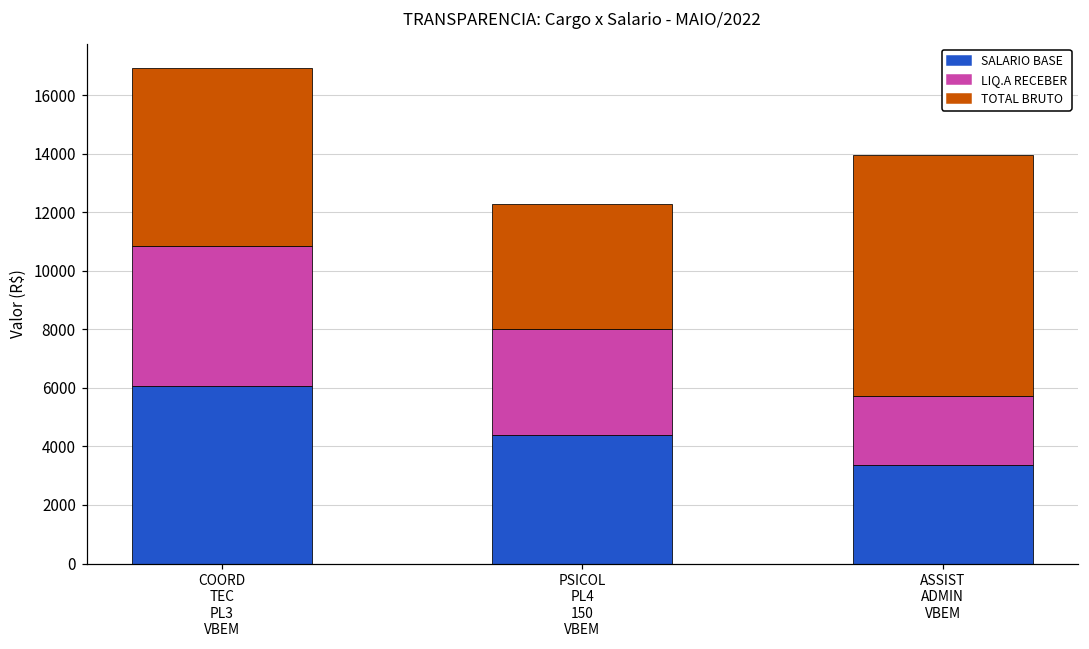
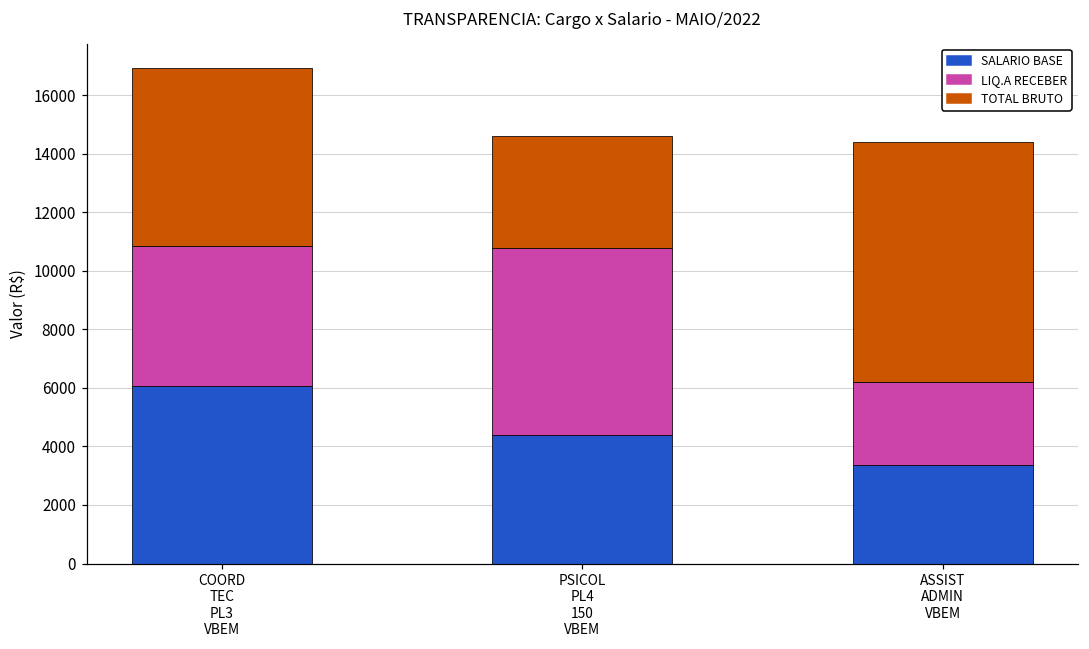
LIQ.A RECEBER, PSICOL PL4 150 VBEM: 3600 -> 6400
TOTAL BRUTO, PSICOL PL4 150 VBEM: 4300 -> 3800
LIQ.A RECEBER, ASSIST ADMIN VBEM: 2300 -> 2800
